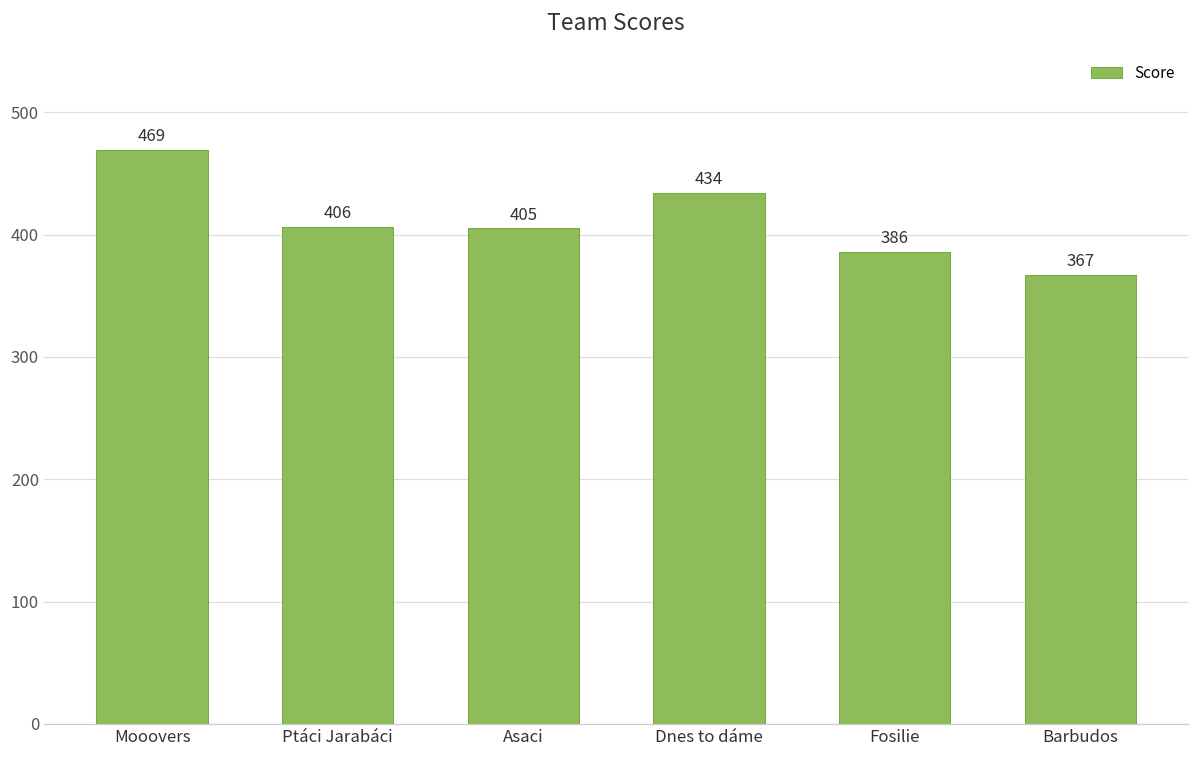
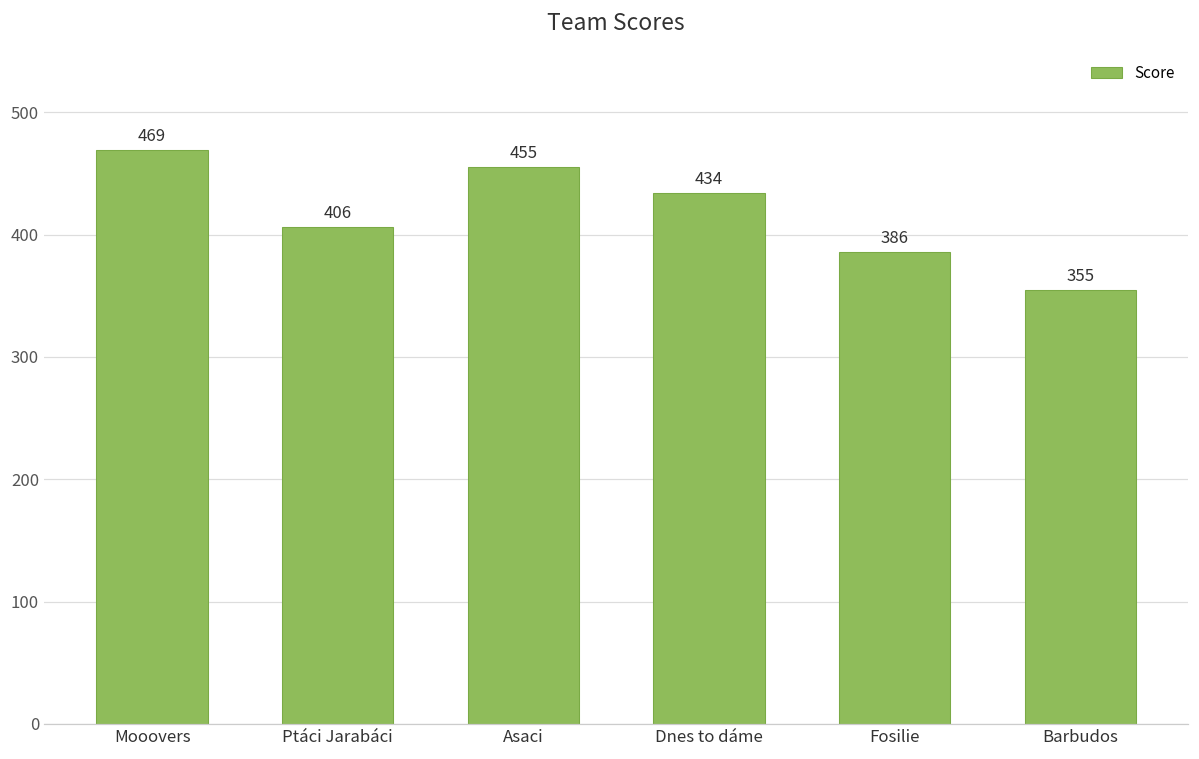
Asaci: 405 -> 455
Barbudos: 367 -> 355
